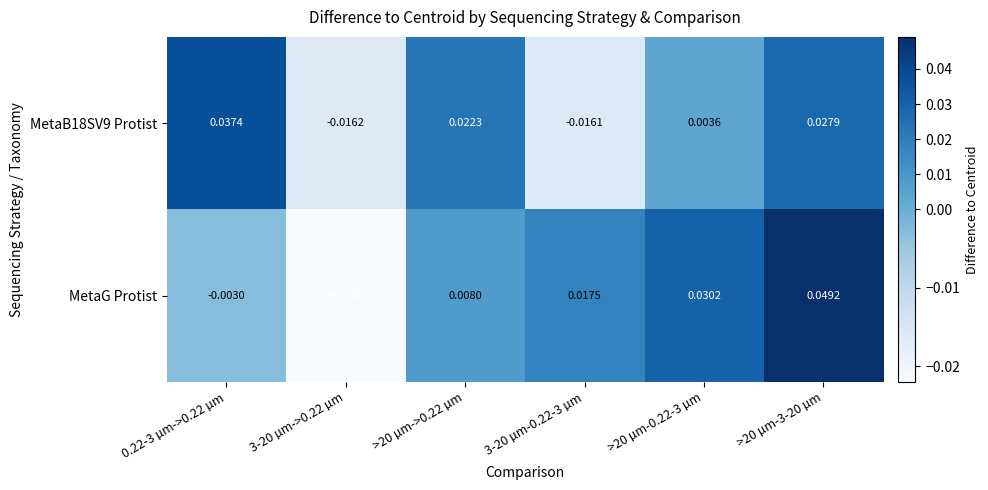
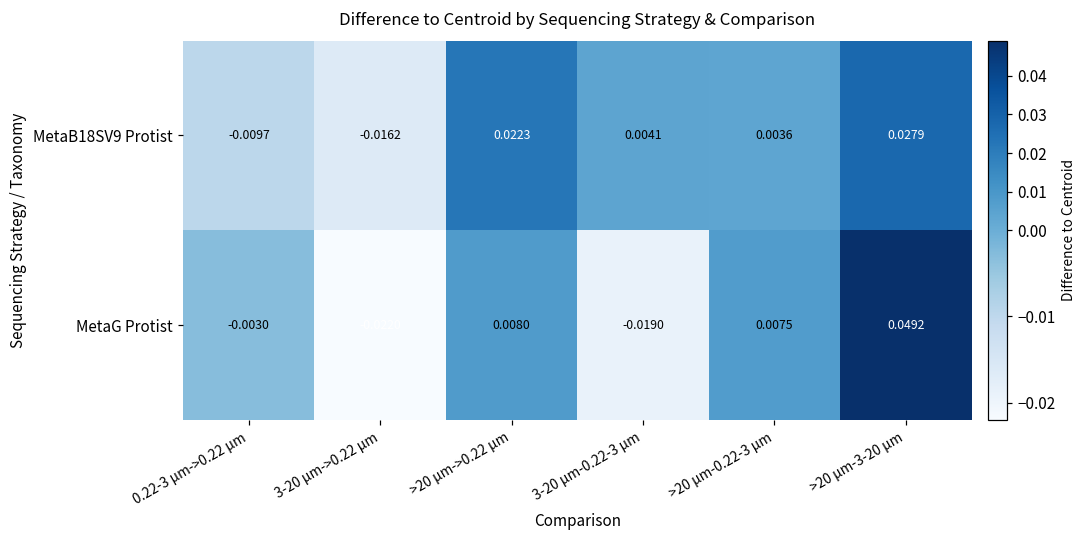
MetaB18SV9 Protist, 0.22-3 µm->0.22 µm: 0.0374 -> -0.0097
MetaB18SV9 Protist, 3-20 µm-0.22-3 µm: -0.0161 -> 0.0041
MetaG Protist, 3-20 µm-0.22-3 µm: 0.0175 -> -0.0190
MetaG Protist, >20 µm-0.22-3 µm: 0.0302 -> 0.0075
